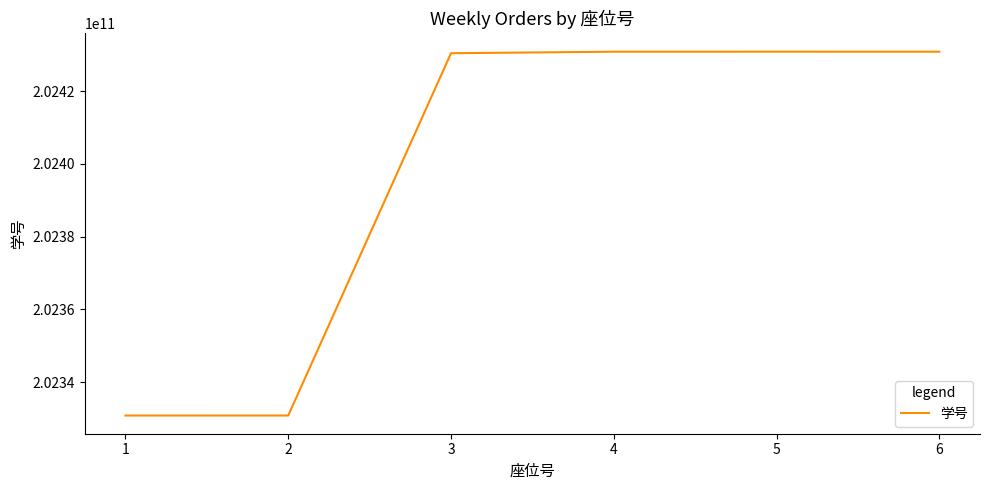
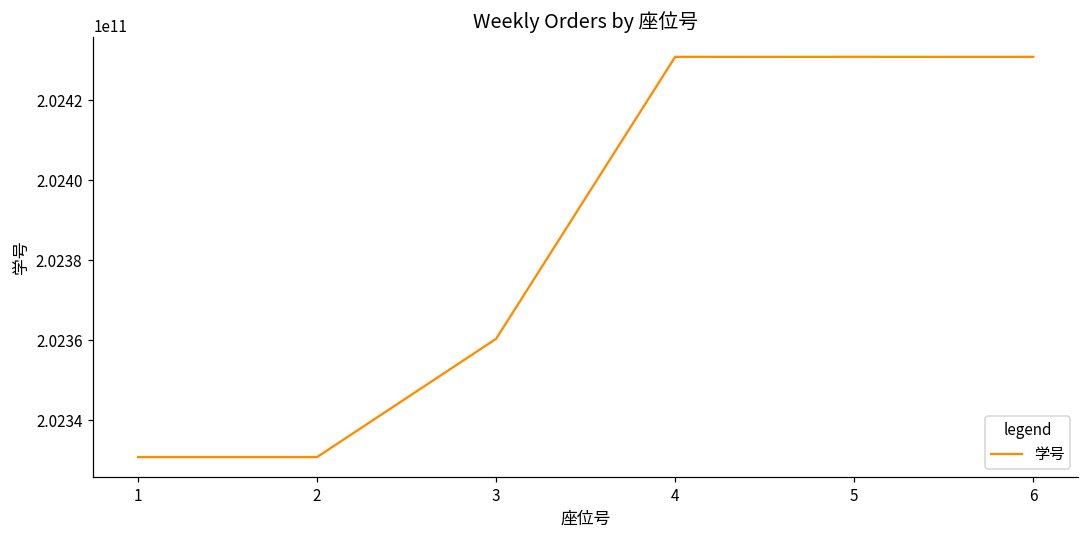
3: 202430000000 -> 202360000000
